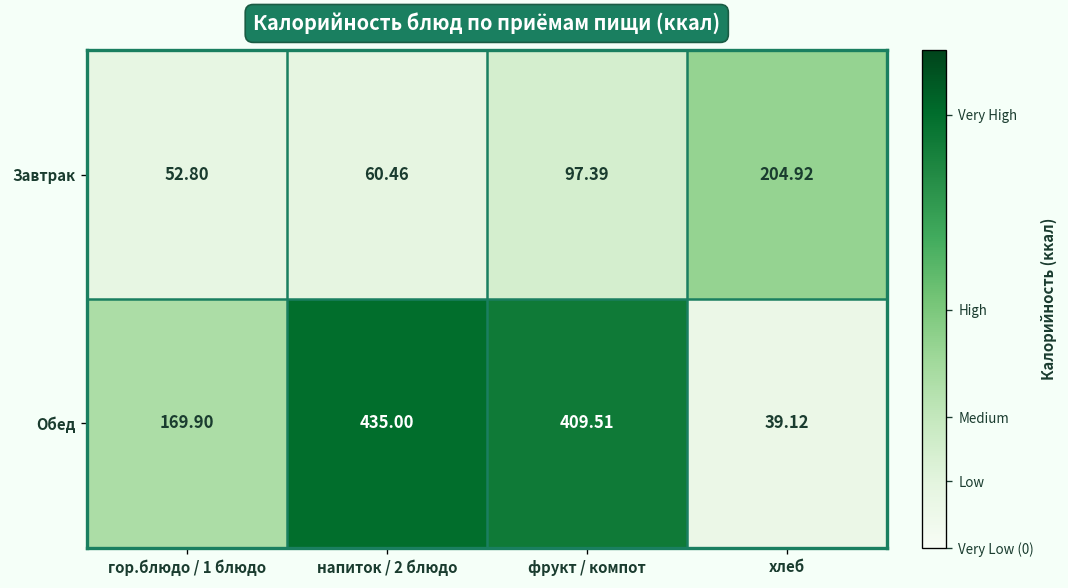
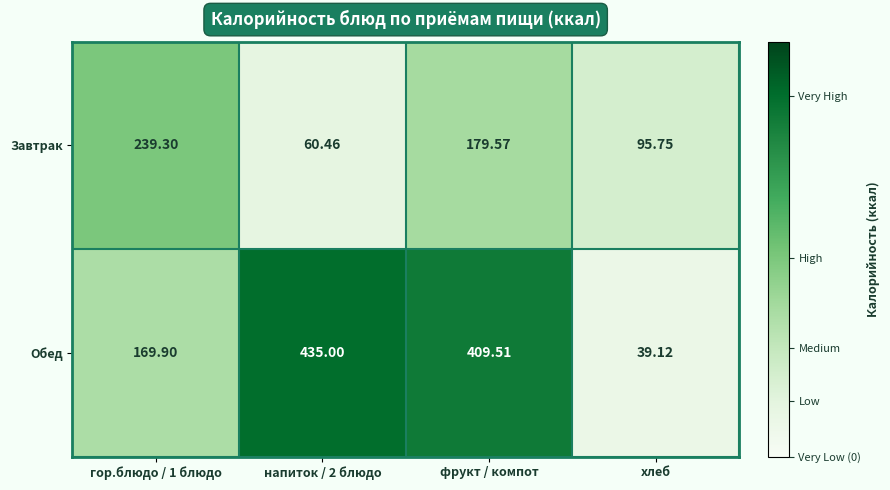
Завтрак, гор.блюдо / 1 блюдо: 52.80 -> 239.30
Завтрак, фрукт / компот: 97.39 -> 179.57
Завтрак, хлеб: 204.92 -> 95.75
